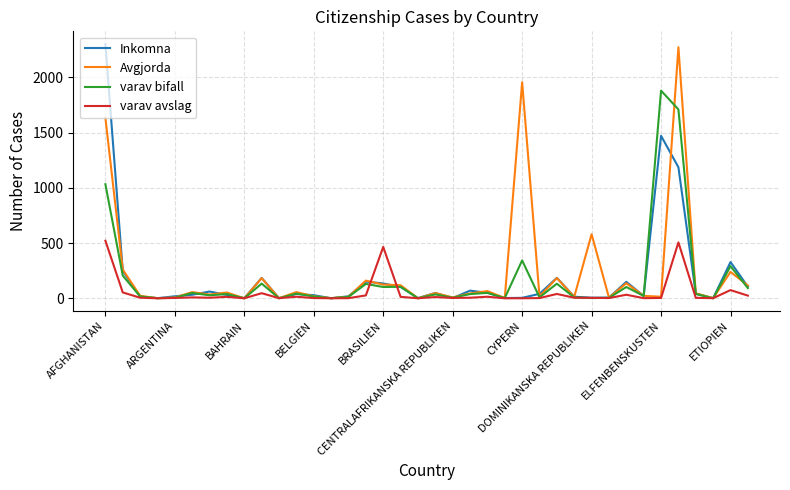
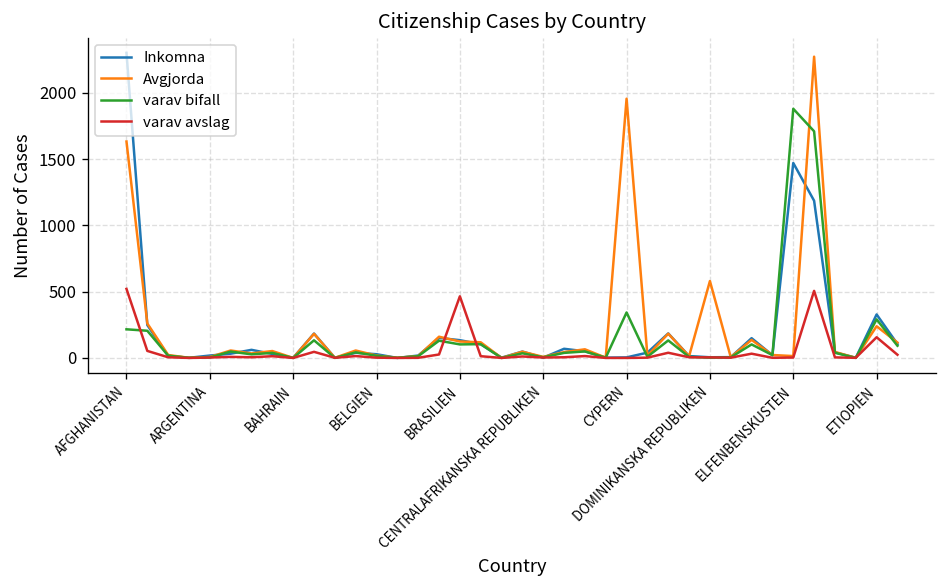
varav bifall, AFGHANISTAN: 1030 -> 220
varav avslag, ETIOPIEN: 70 -> 160
